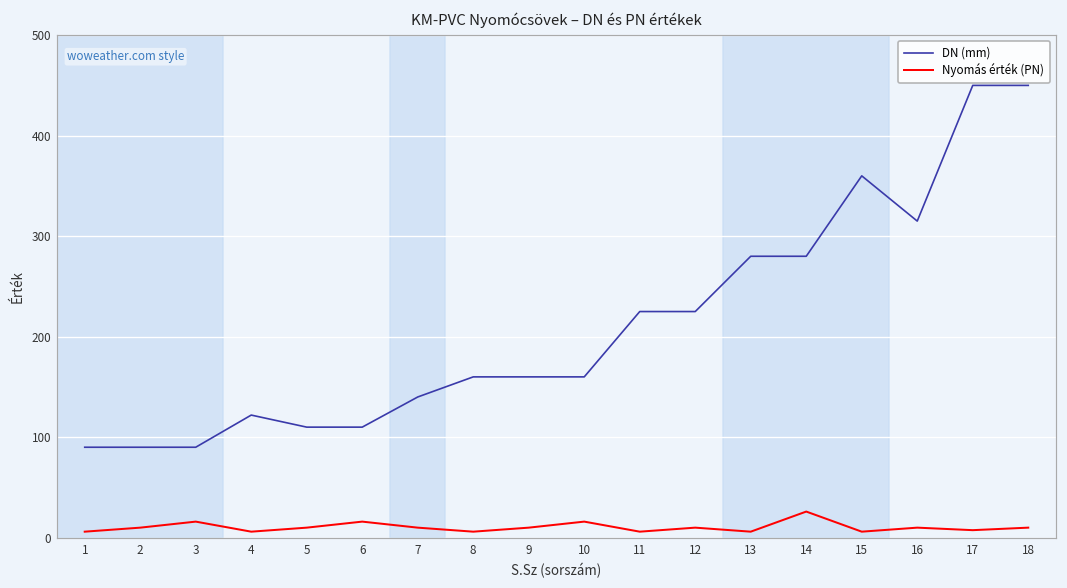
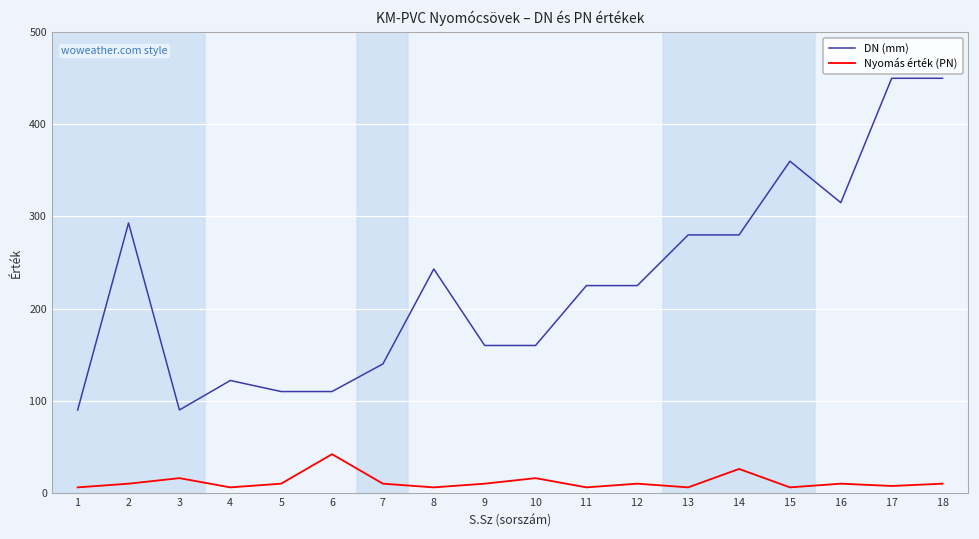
DN (mm), 2: 90 -> 290
Nyomás érték (PN), 6: 20 -> 40
DN (mm), 8: 160 -> 240
